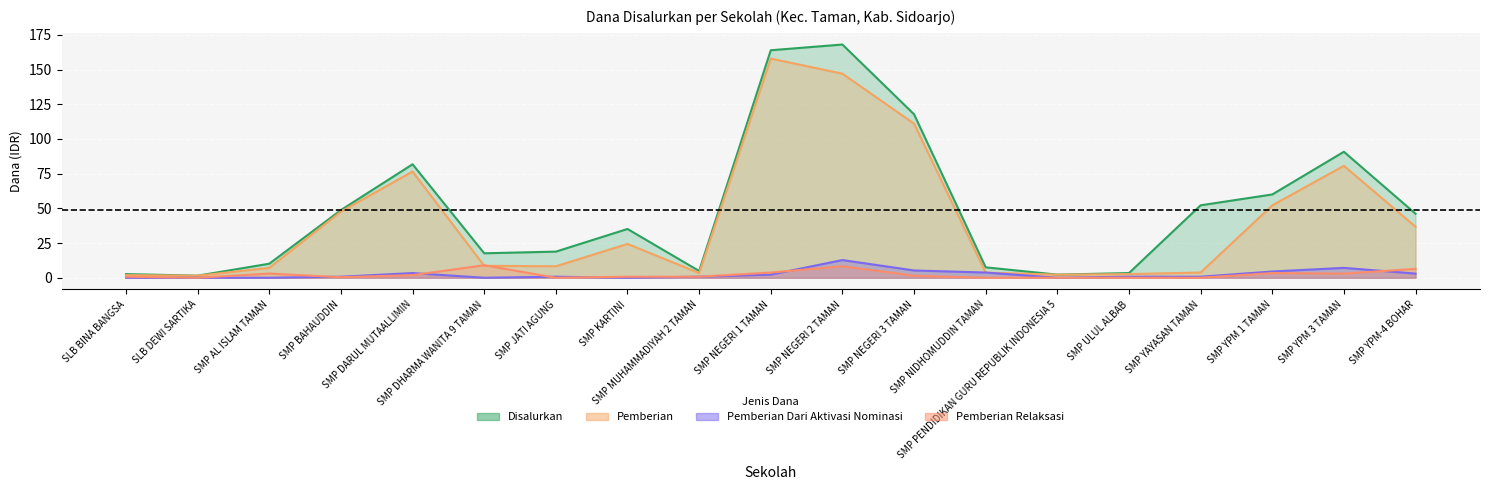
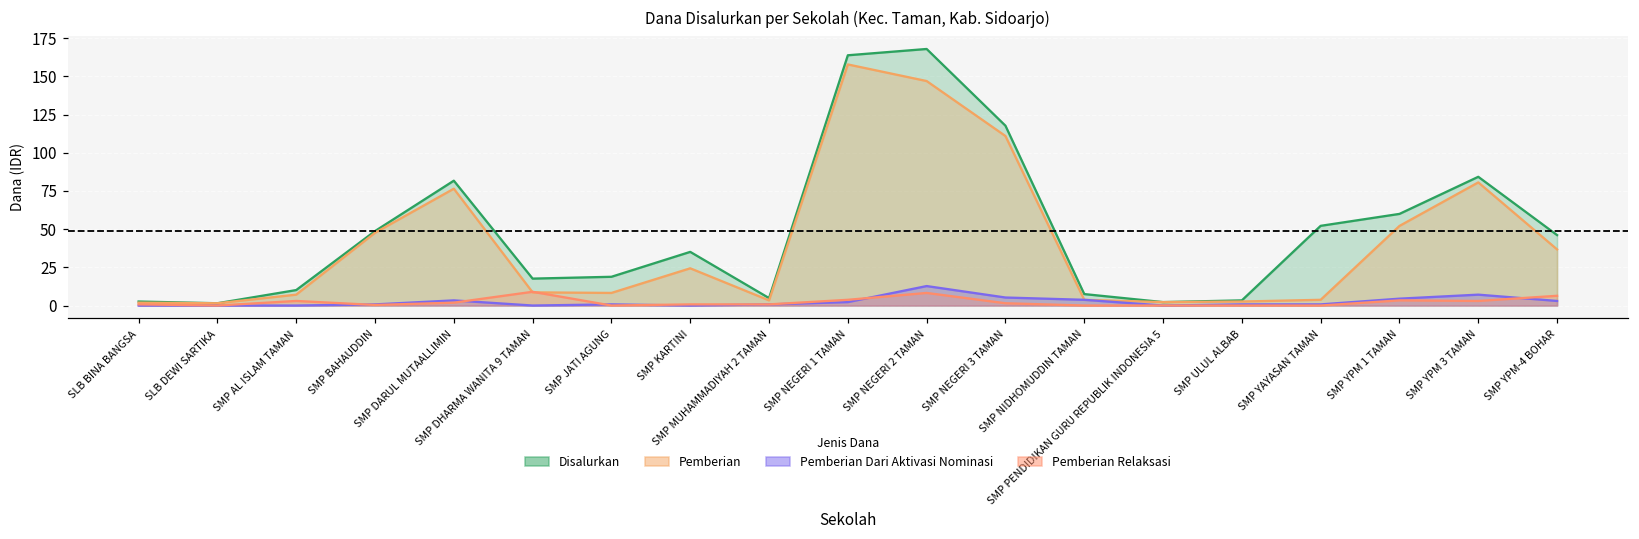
Disalurkan, SMP YPM 3 TAMAN: 91 -> 84
